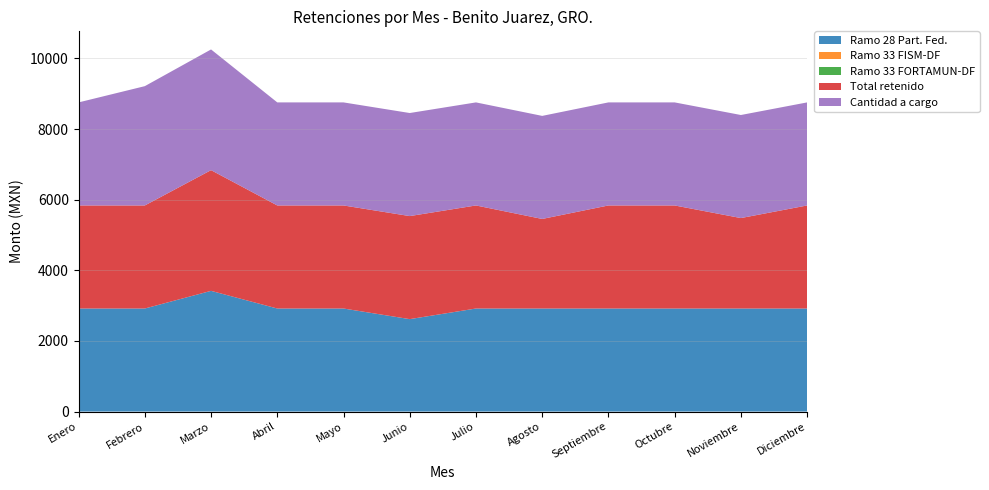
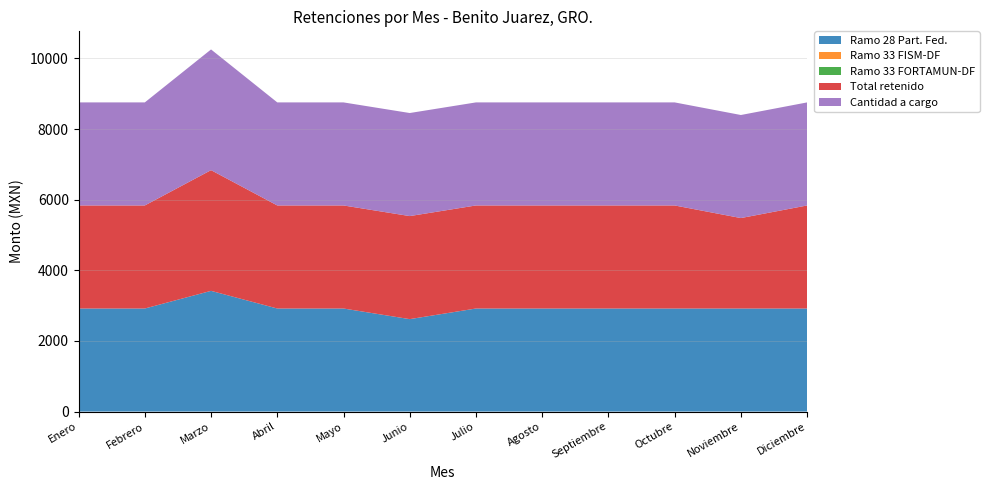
Cantidad a cargo, Febrero: 3400 -> 2900
Total retenido, Agosto: 2500 -> 2900
